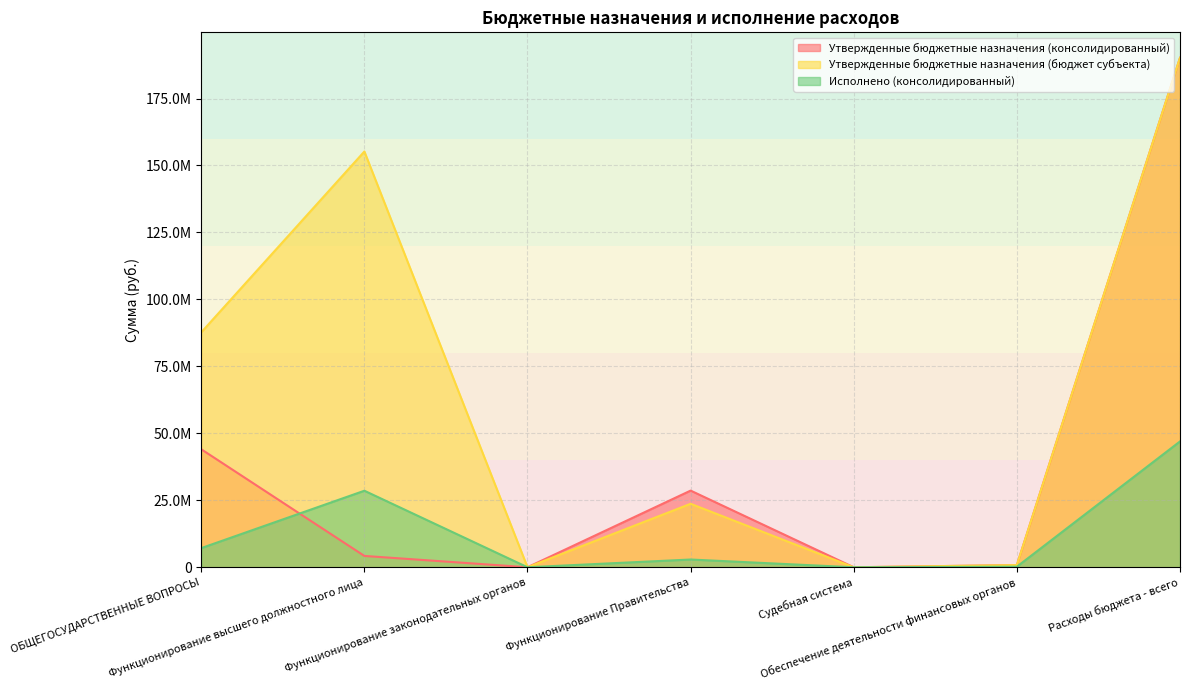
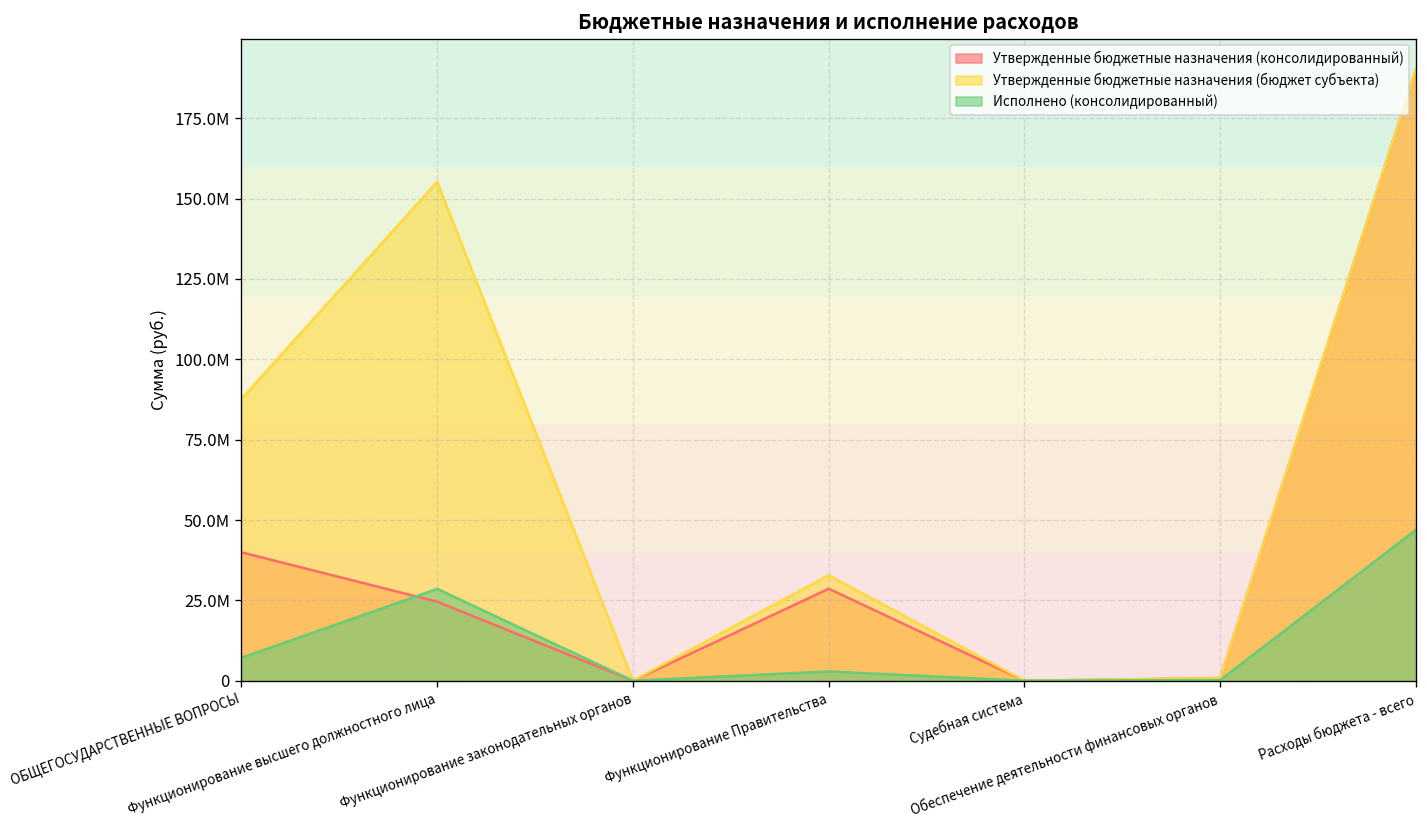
Утвержденные бюджетные назначения (консолидированный), ОБЩЕГОСУДАРСТВЕННЫЕ ВОПРОСЫ: 44000000 -> 40000000
Утвержденные бюджетные назначения (консолидированный), Функционирование высшего должностного лица: 4000000 -> 25000000
Утвержденные бюджетные назначения (бюджет субъекта), Функционирование Правительства: 24000000 -> 33000000
